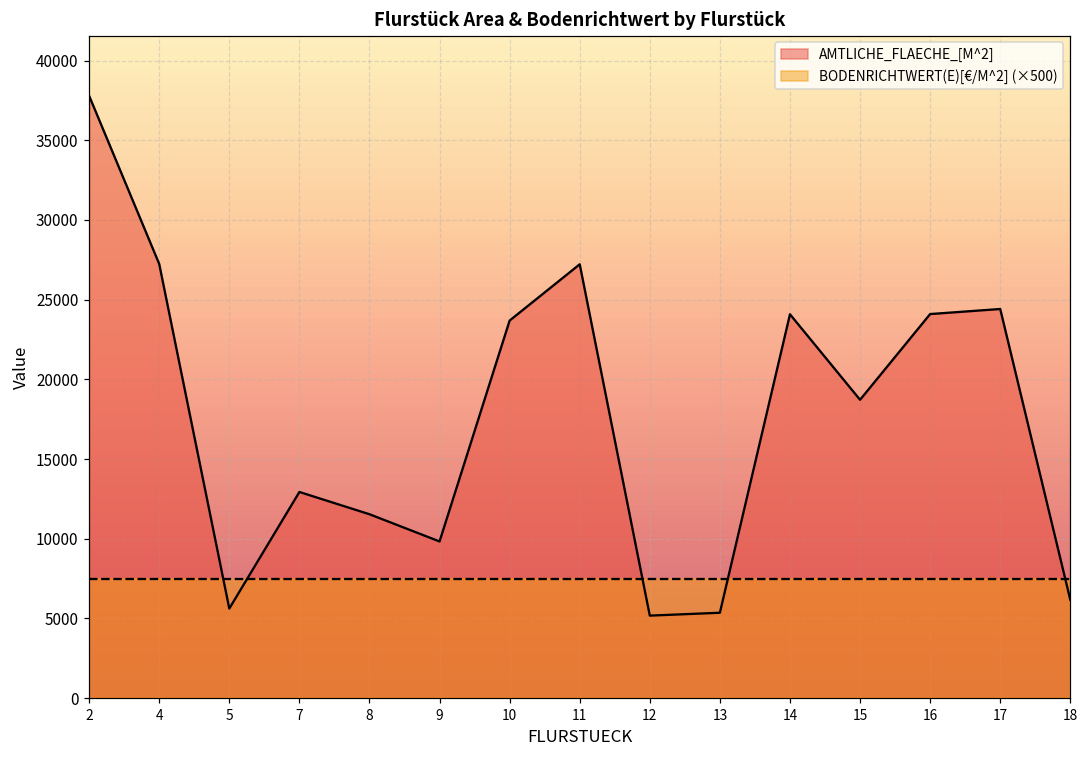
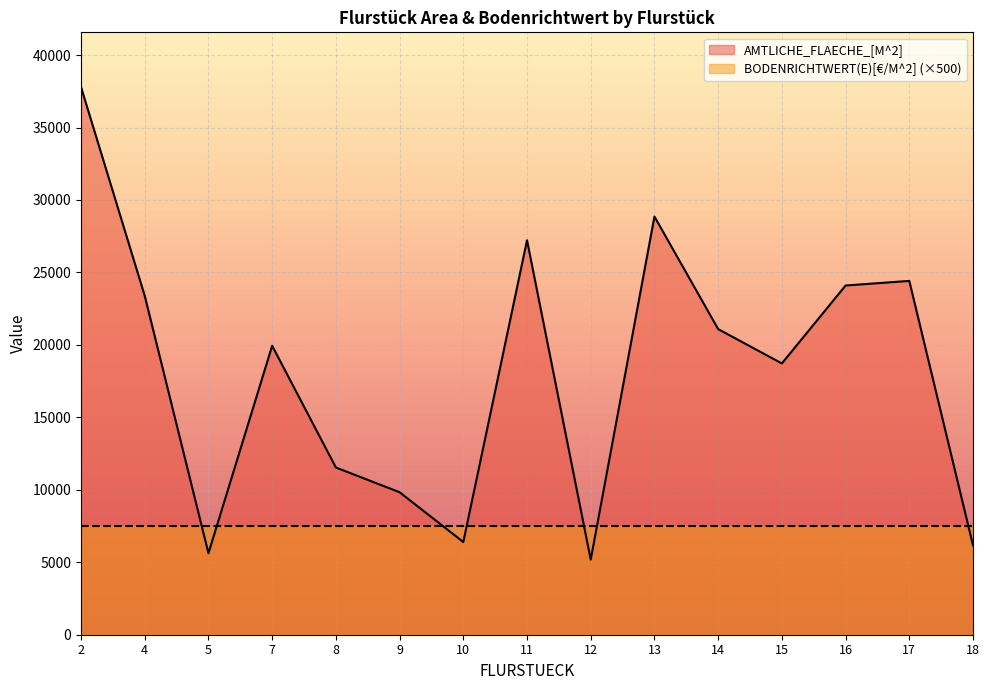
AMTLICHE_FLAECHE_[M^2], 4: 27200 -> 23400
AMTLICHE_FLAECHE_[M^2], 7: 12900 -> 19900
AMTLICHE_FLAECHE_[M^2], 10: 23700 -> 6400
AMTLICHE_FLAECHE_[M^2], 13: 5400 -> 28900
AMTLICHE_FLAECHE_[M^2], 14: 24100 -> 21100
